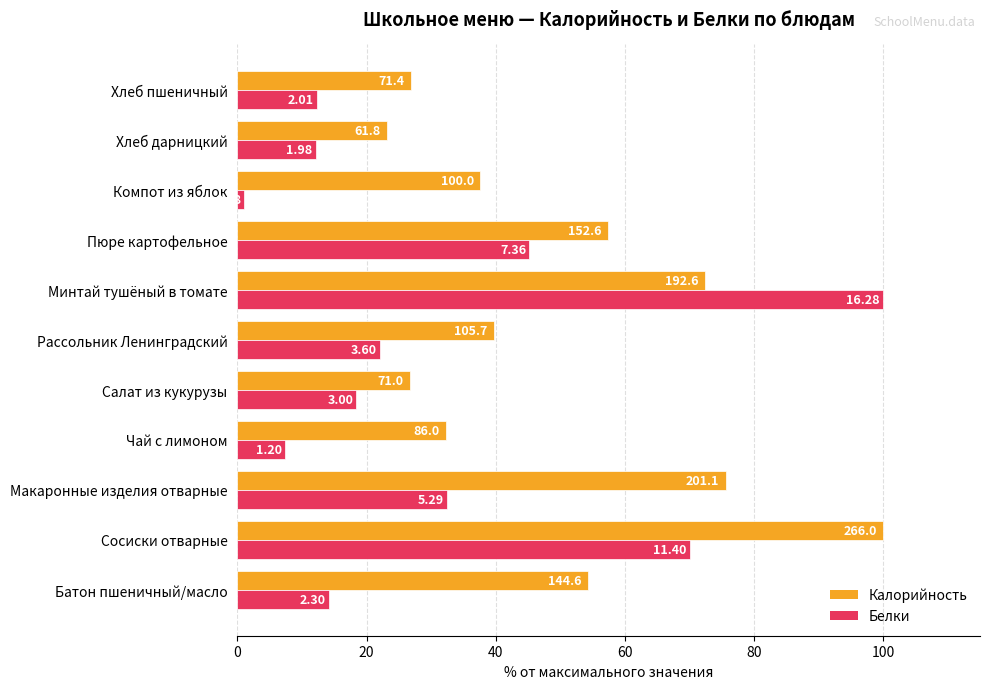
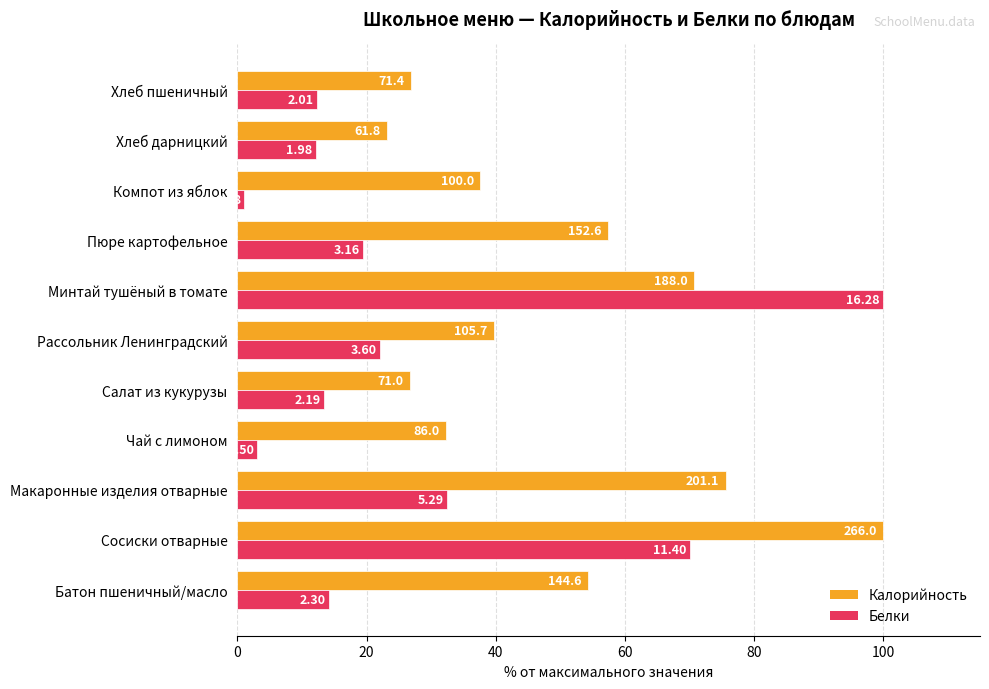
Белки, Пюре картофельное: 7.36 -> 3.16
Калорийность, Минтай тушёный в томате: 192.6 -> 188.0
Белки, Салат из кукурузы: 3.00 -> 2.19
Белки, Чай с лимоном: 1.20 -> 0.50
